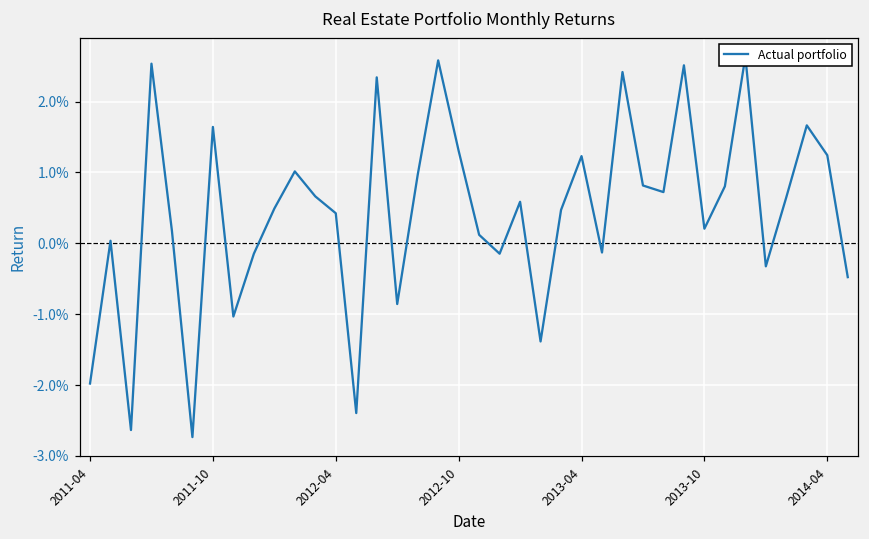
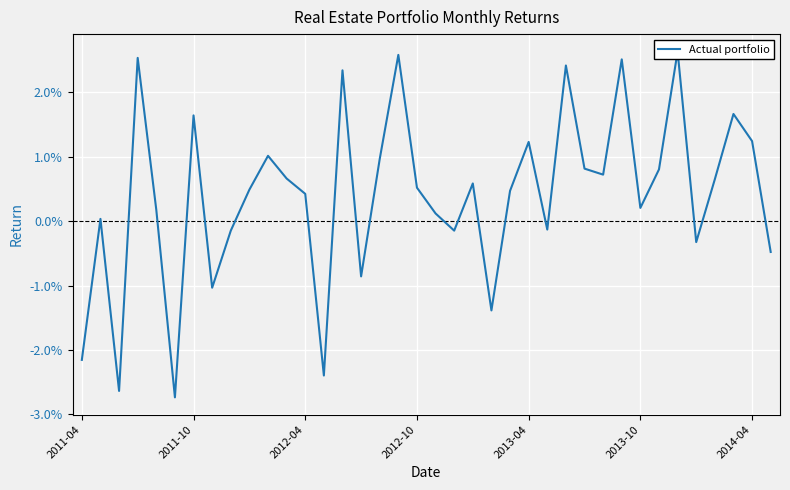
2011-04: -2.0% -> -2.2%
2012-10: 1.3% -> 0.5%
